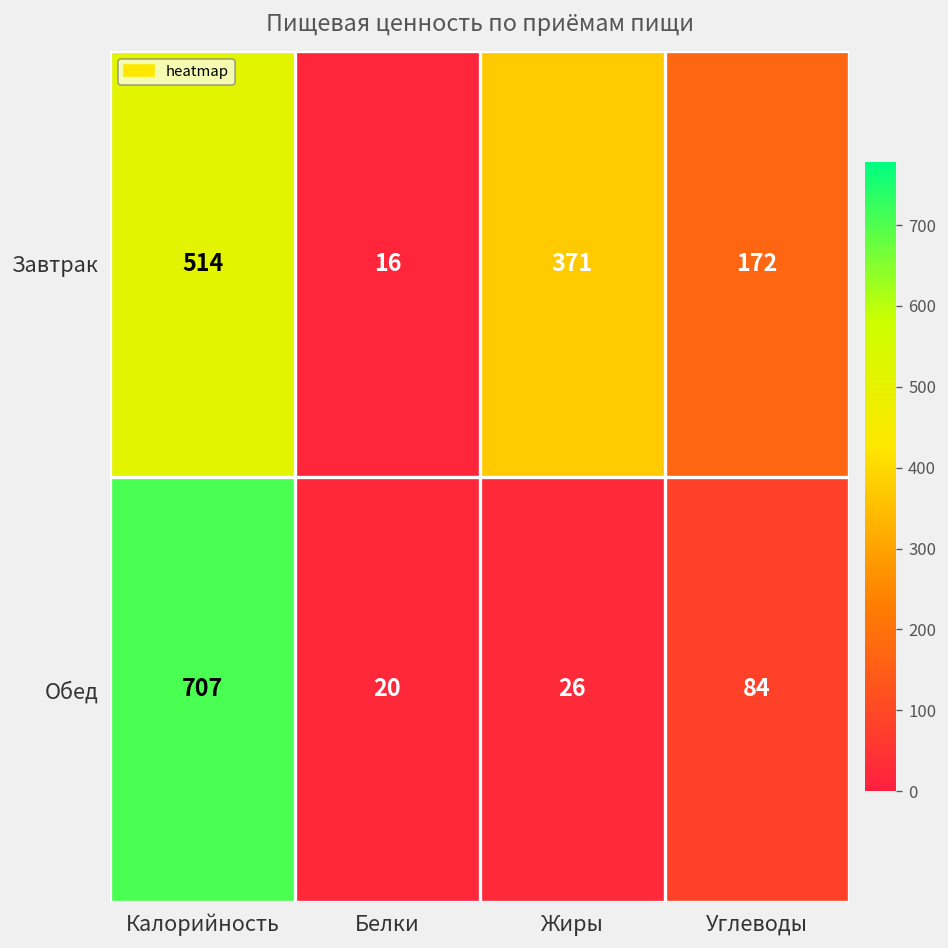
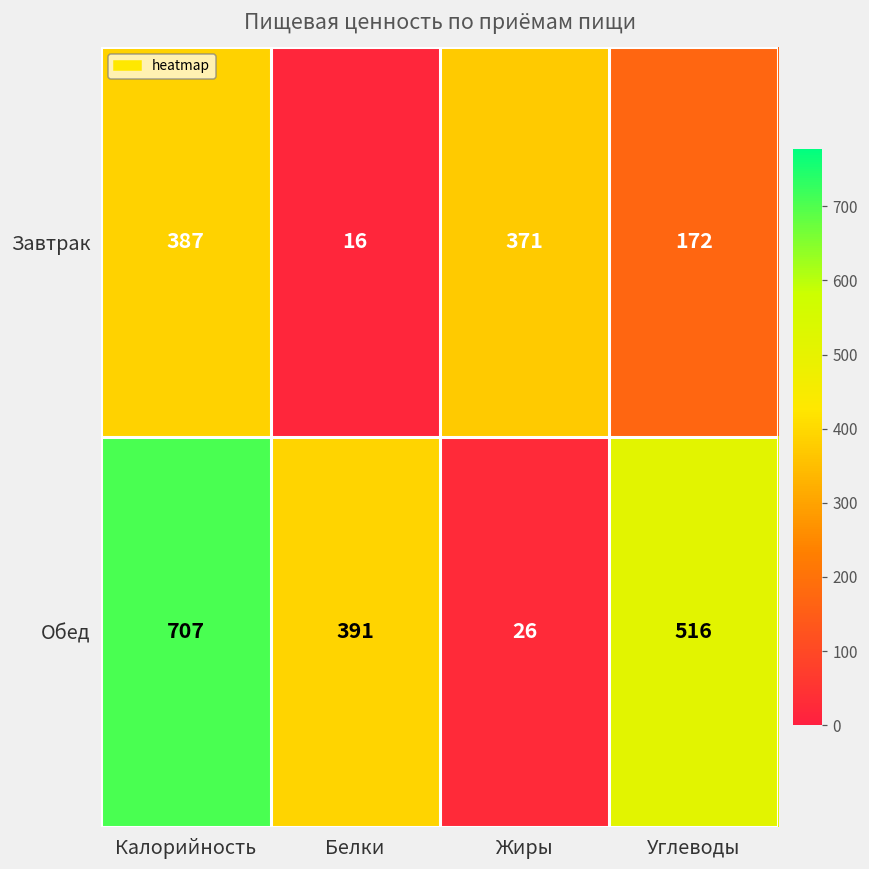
Завтрак, Калорийность: 514 -> 387
Обед, Белки: 20 -> 391
Обед, Углеводы: 84 -> 516
